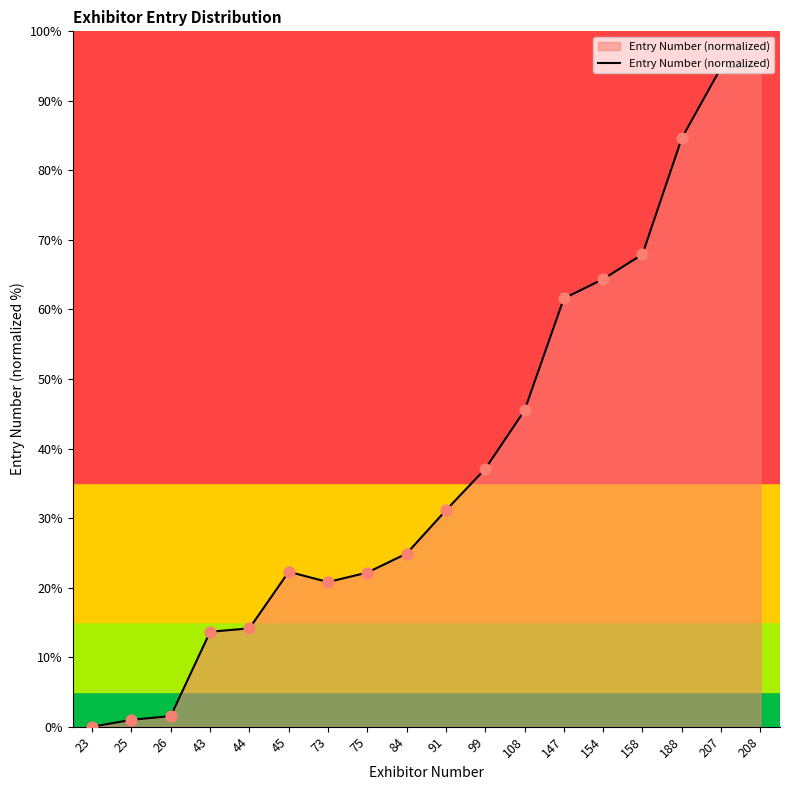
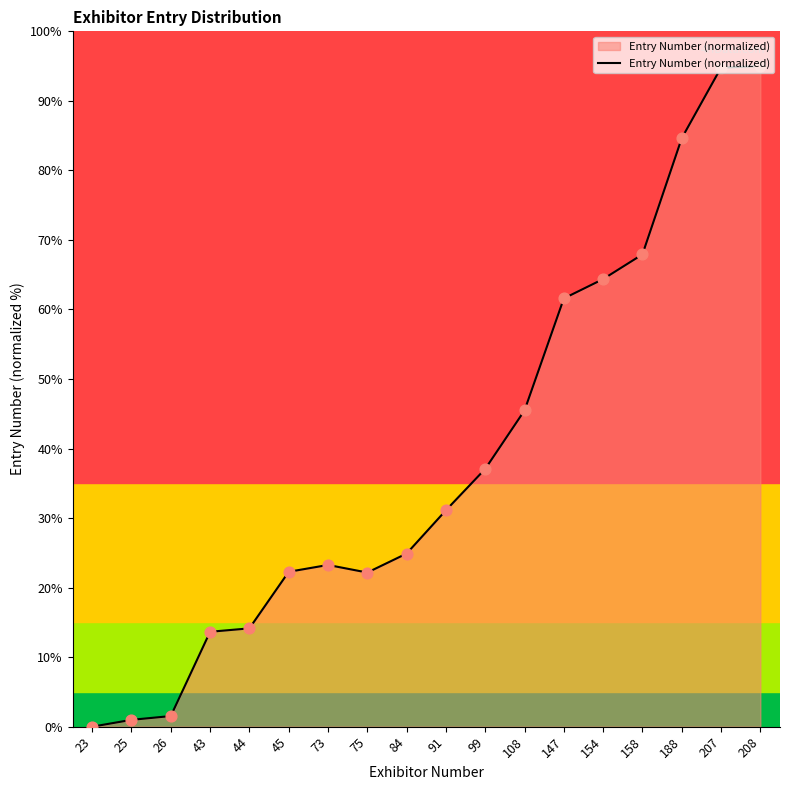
73: 21% -> 23%
